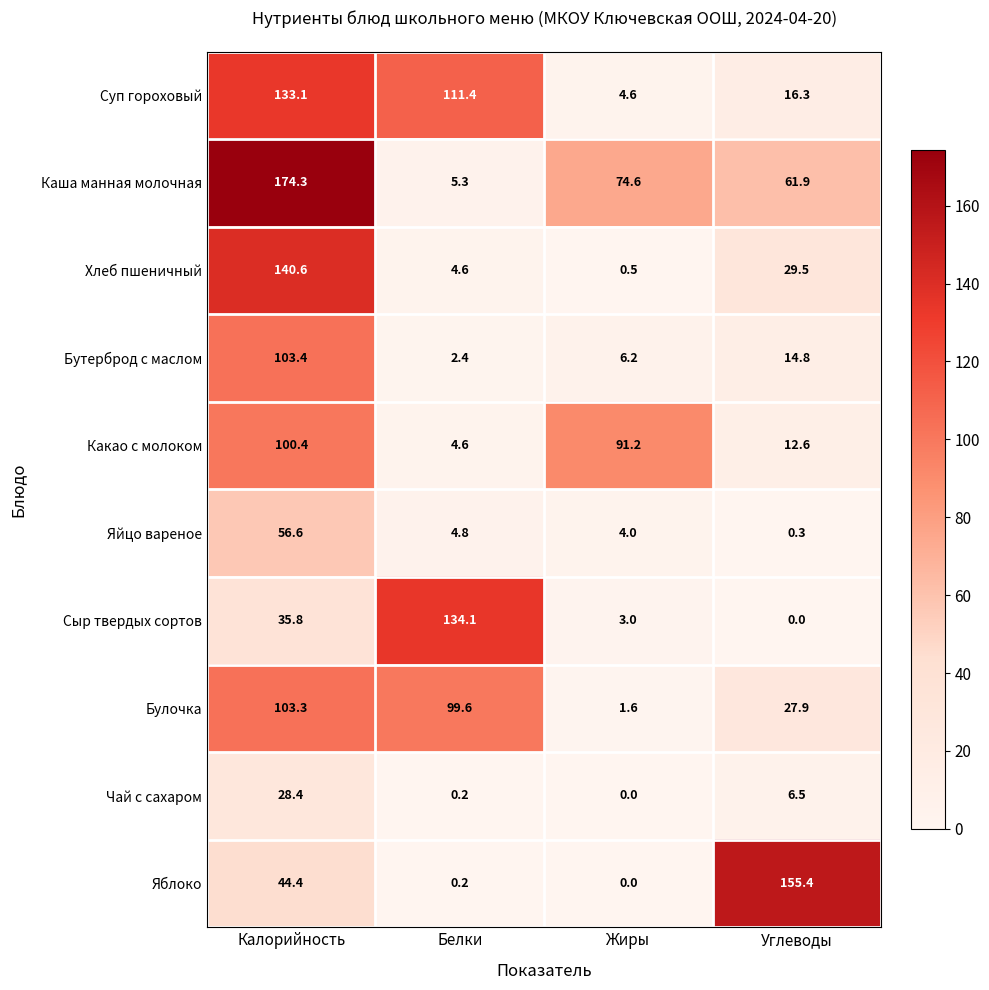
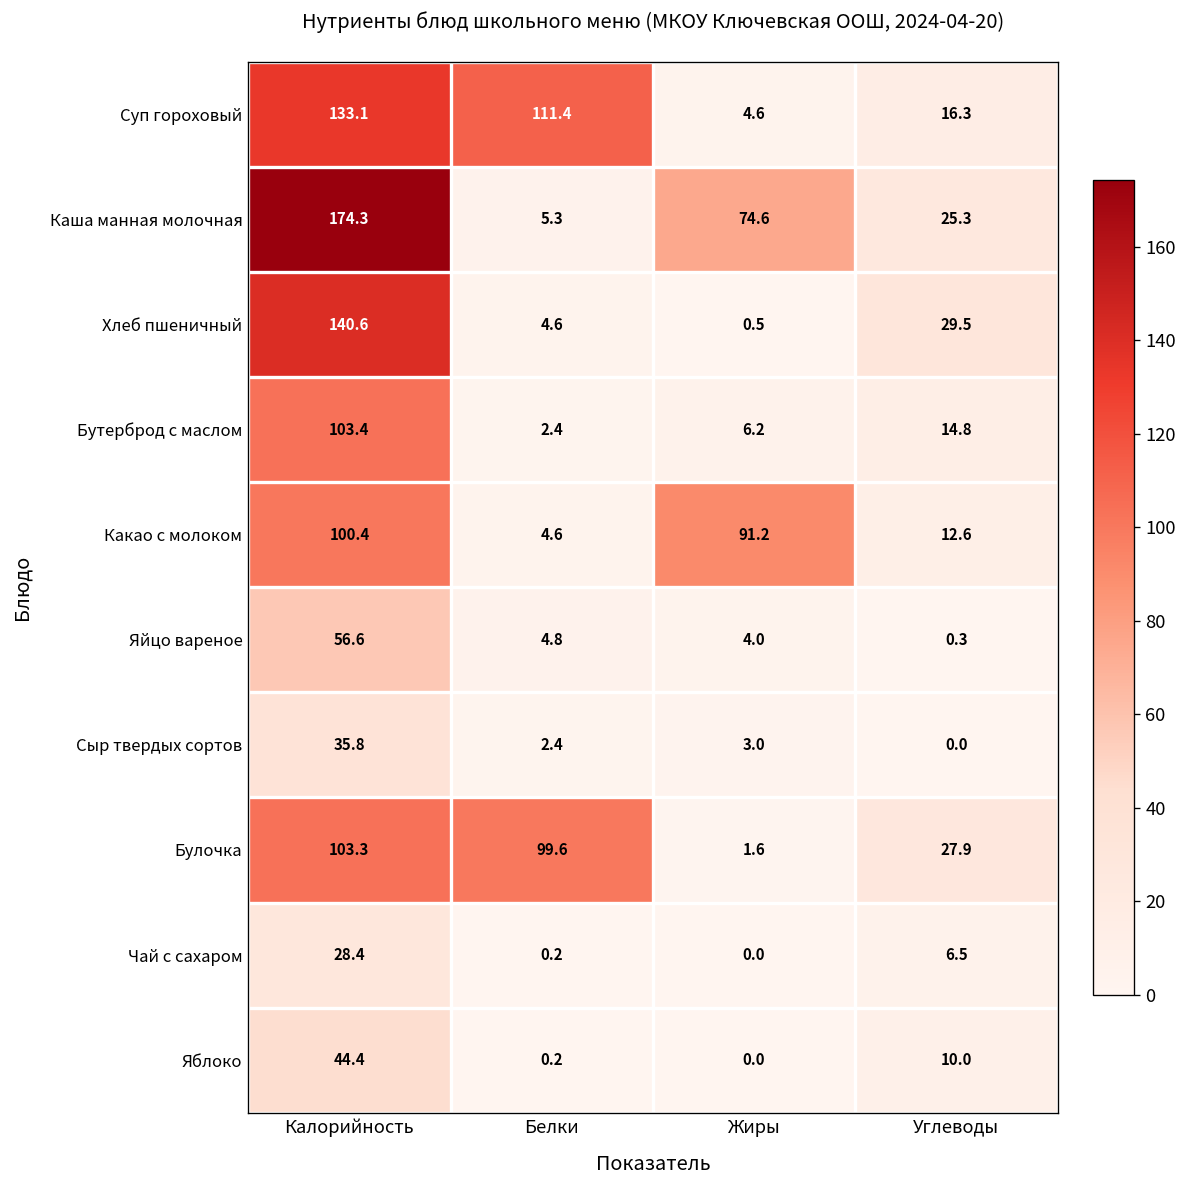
Каша манная молочная, Углеводы: 61.9 -> 25.3
Сыр твердых сортов, Белки: 134.1 -> 2.4
Яблоко, Углеводы: 155.4 -> 10.0
